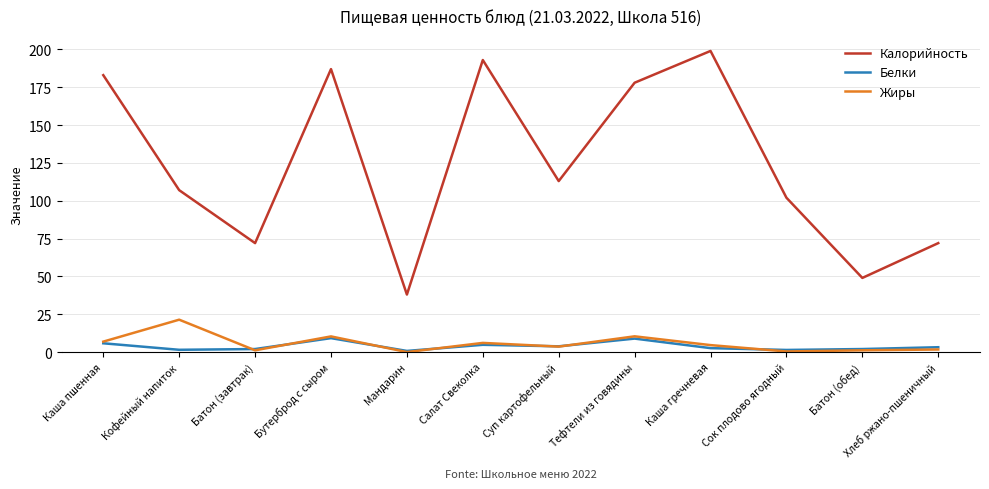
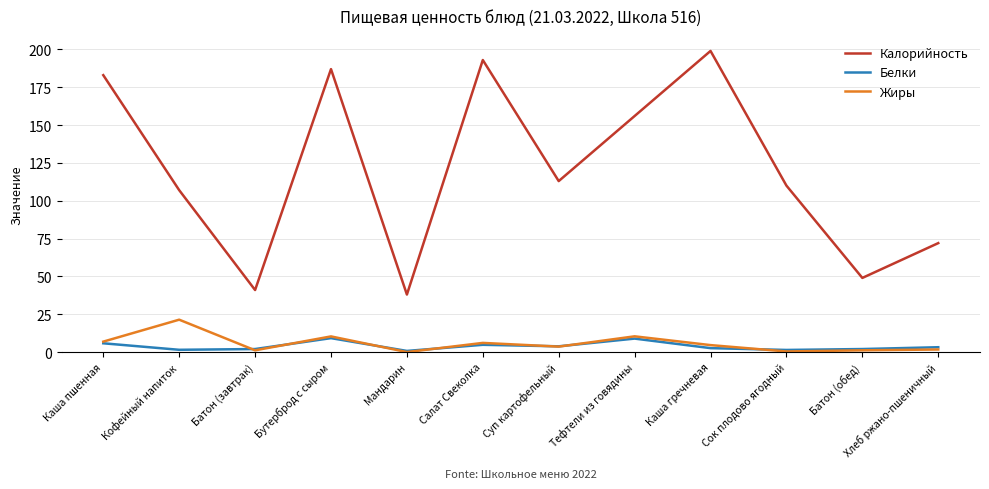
Калорийность, Батон (завтрак): 72 -> 41
Калорийность, Тефтели из говядины: 178 -> 156
Калорийность, Сок плодово ягодный: 102 -> 110
